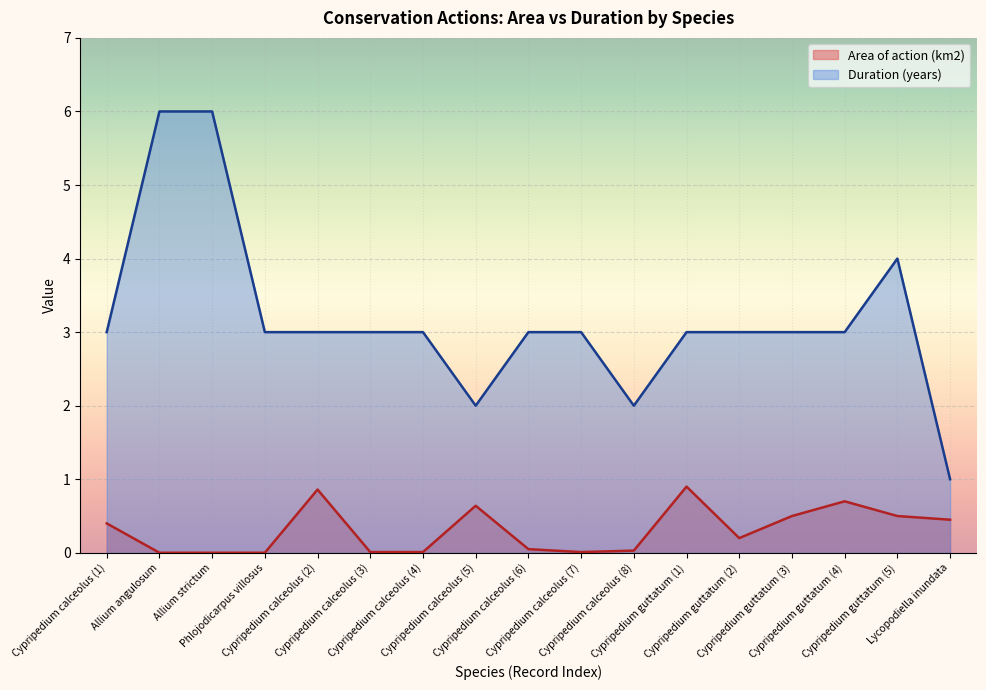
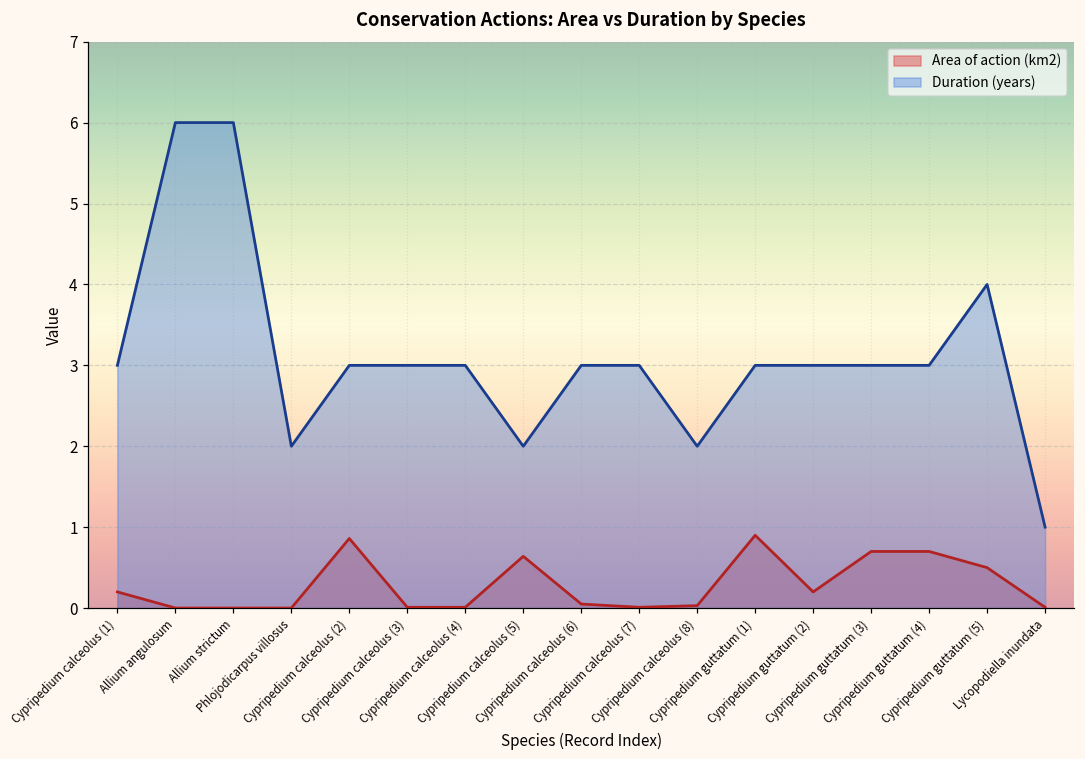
Area of action (km2), Cypripedium calceolus (1): 0.4 -> 0.2
Duration (years), Phlojodicarpus villosus: 3 -> 2
Area of action (km2), Cypripedium guttatum (3): 0.5 -> 0.7
Area of action (km2), Lycopodiella inundata: 0.5 -> 0.0
